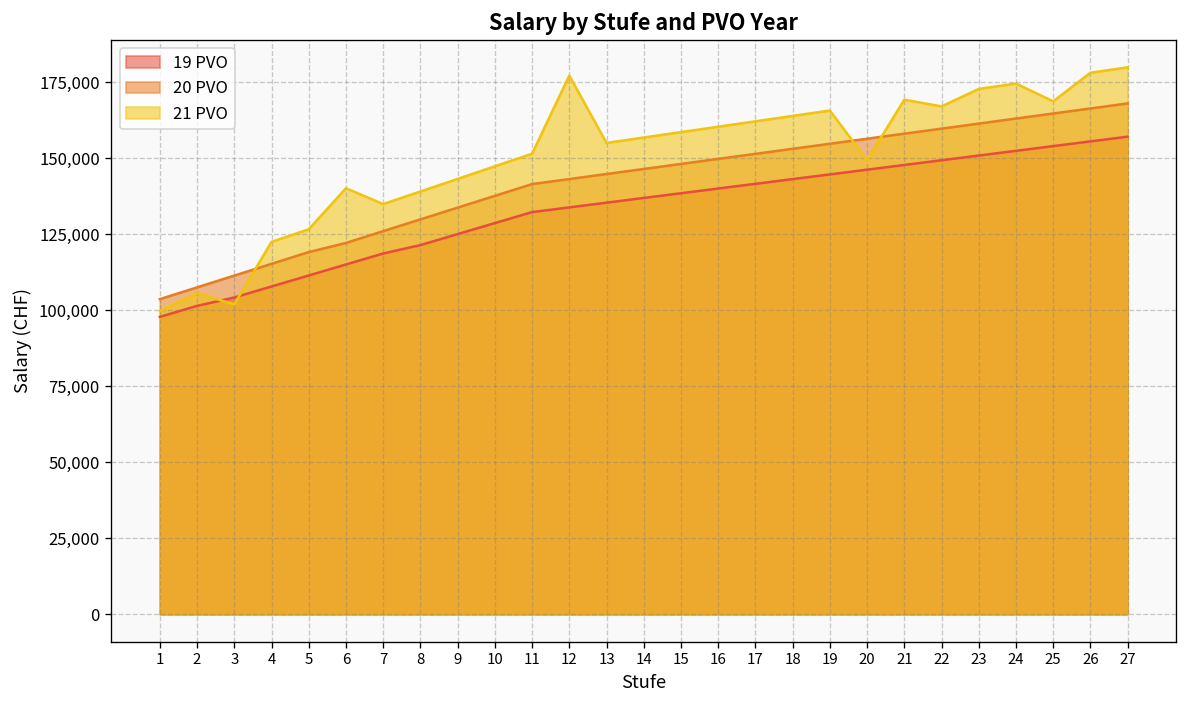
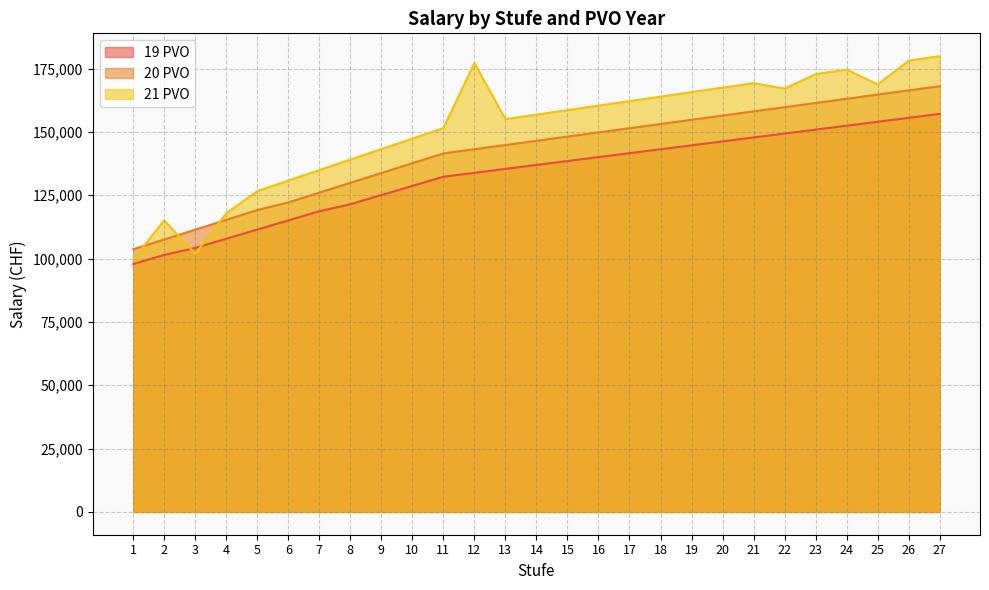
21 PVO, 2: 106,000 -> 115,000
21 PVO, 4: 123,000 -> 118,000
21 PVO, 6: 140,000 -> 131,000
21 PVO, 20: 149,000 -> 167,000
